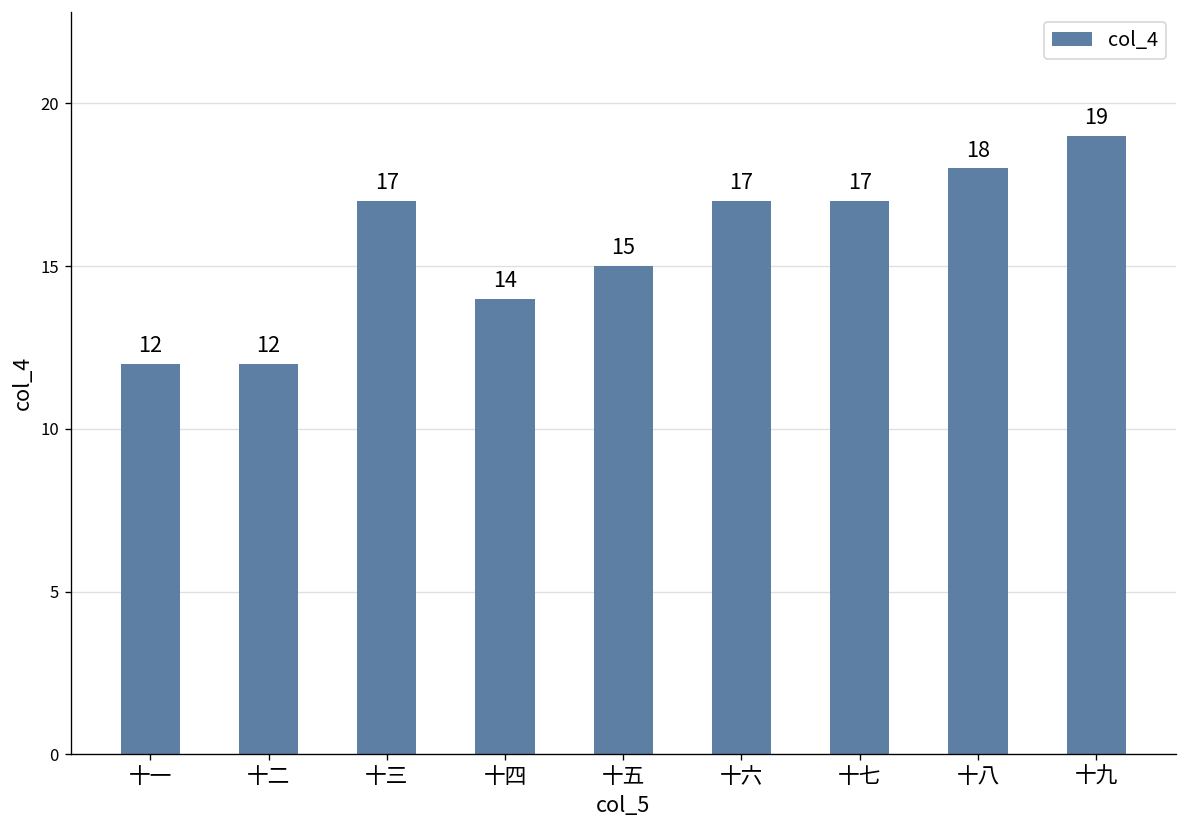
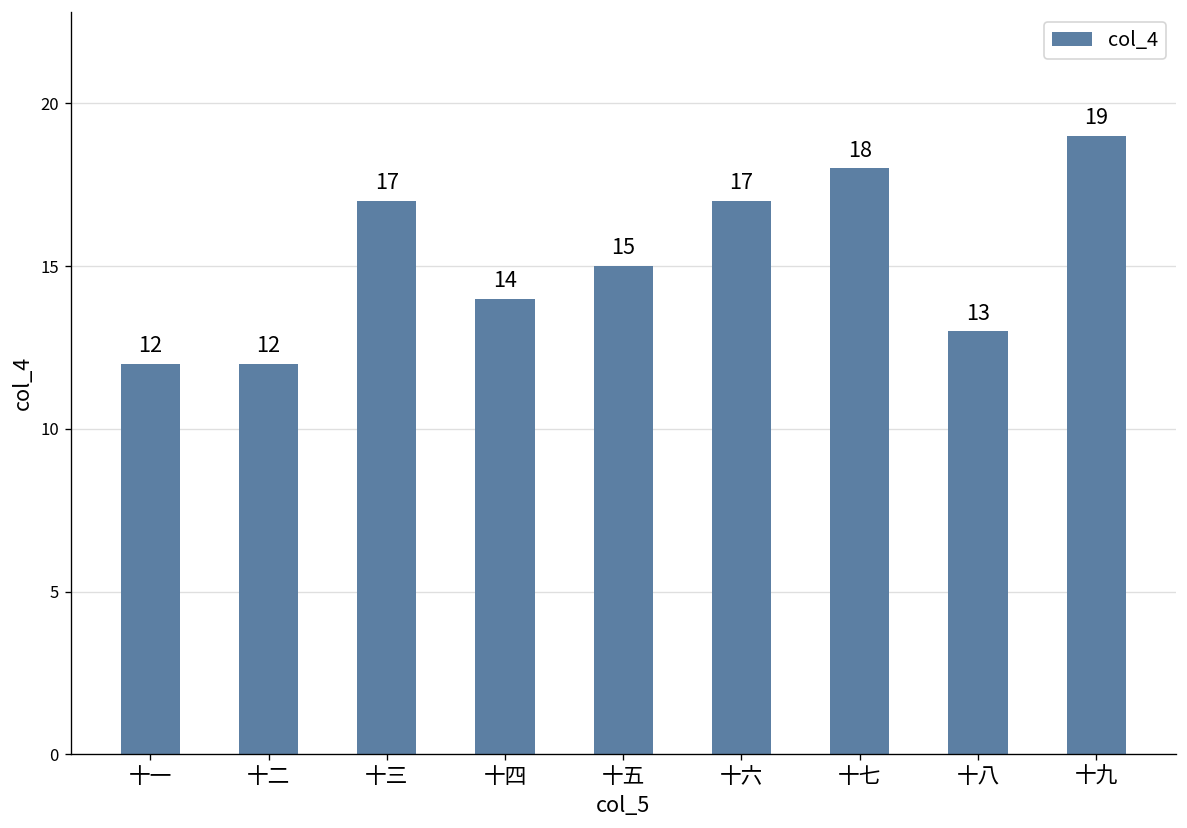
十七: 17 -> 18
十八: 18 -> 13
